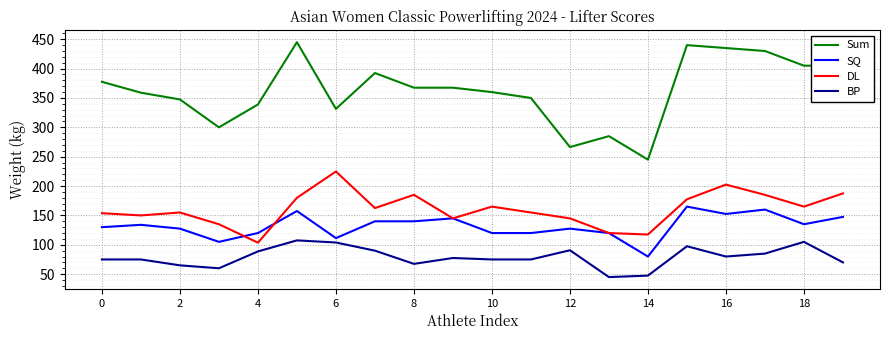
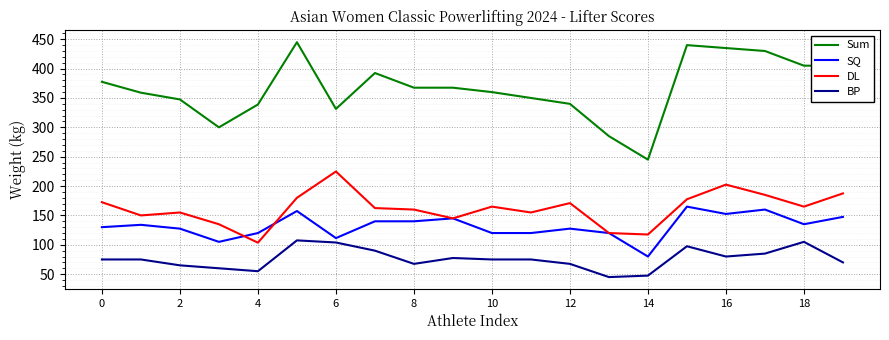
DL, 0: 150 -> 170
BP, 4: 90 -> 60
DL, 8: 190 -> 160
Sum, 12: 270 -> 340
DL, 12: 150 -> 170
BP, 12: 90 -> 70
